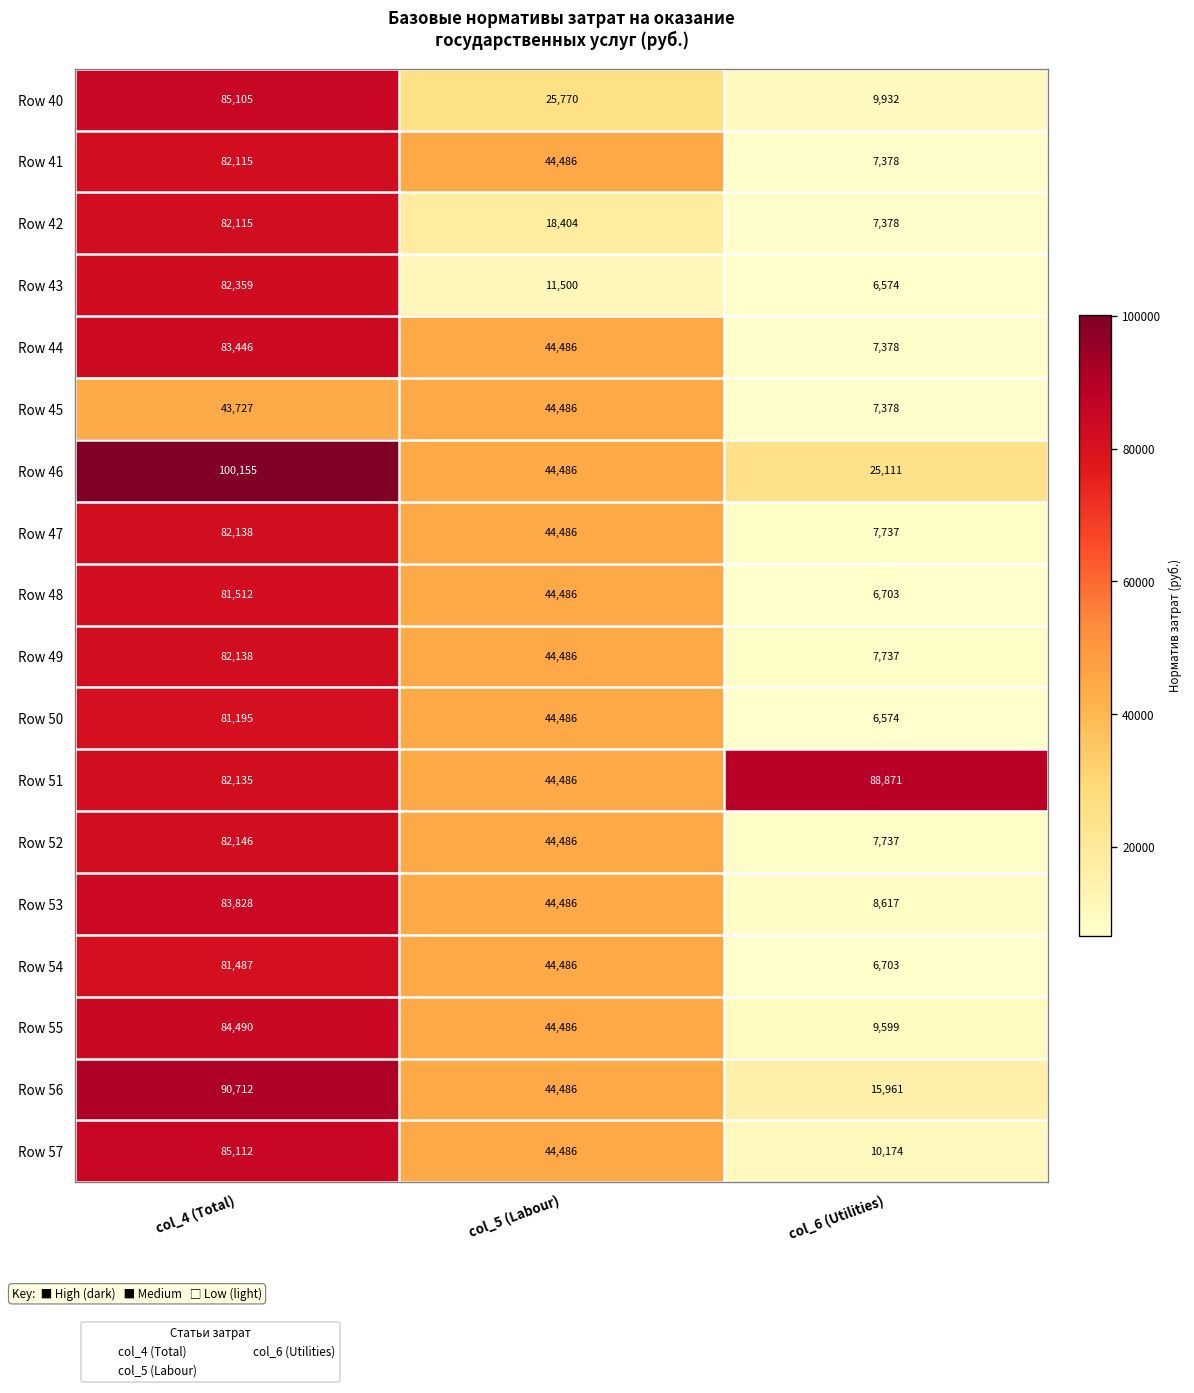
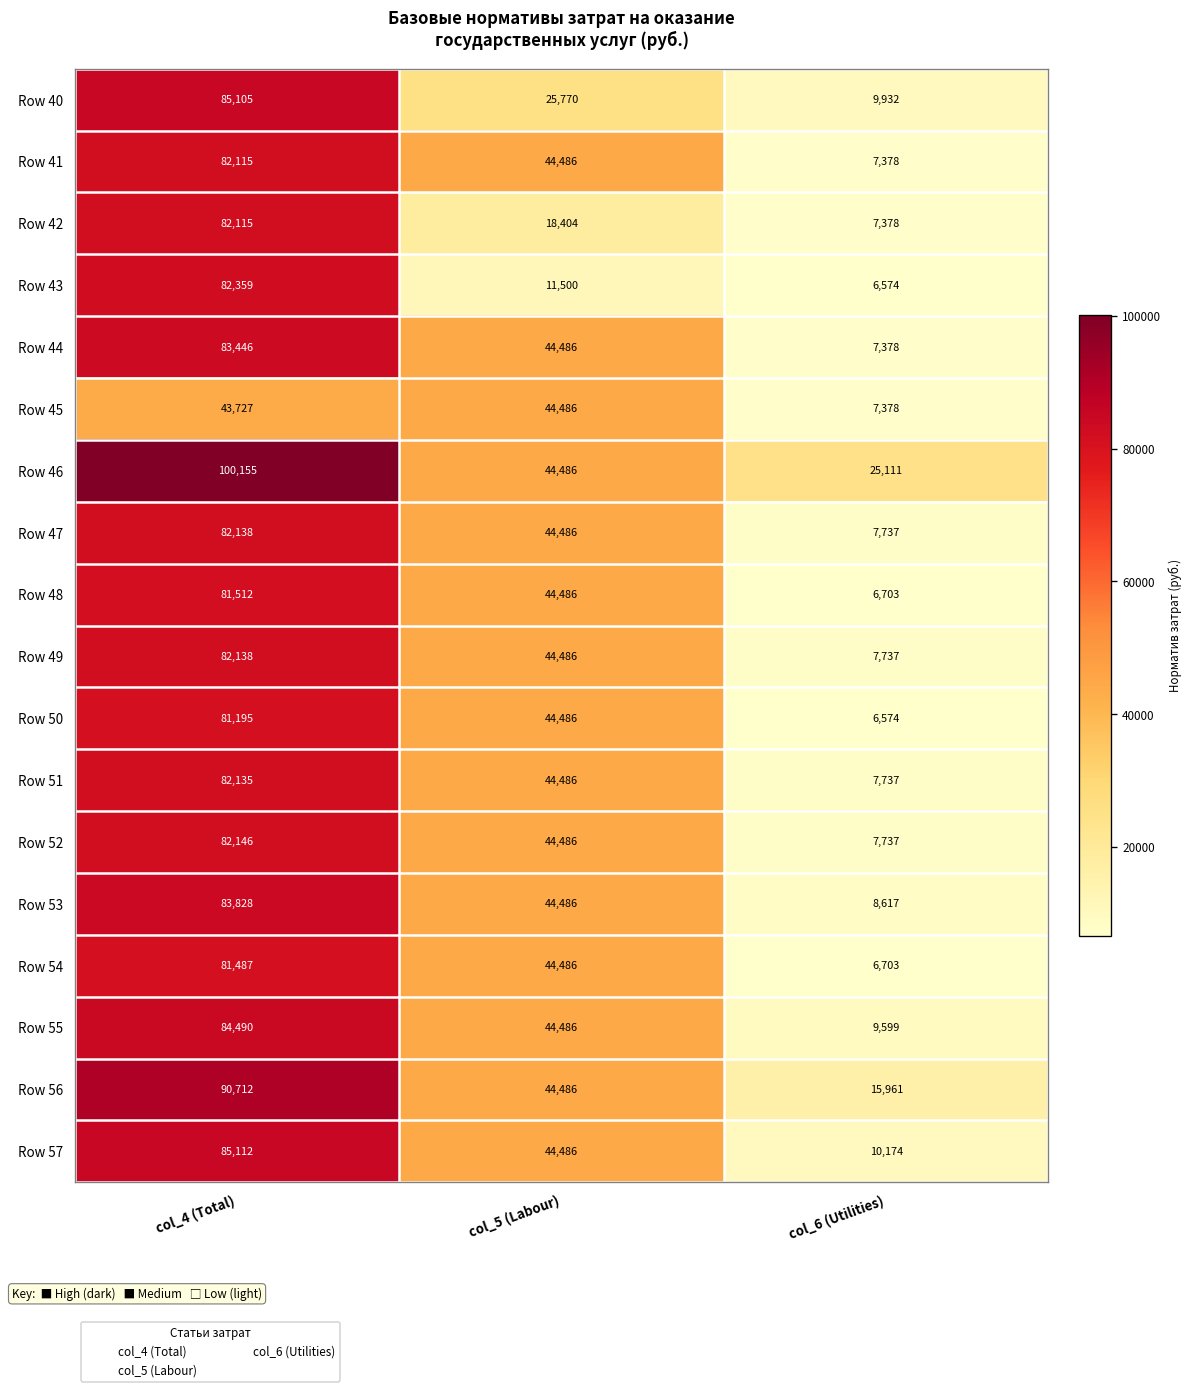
Row 51, col_6 (Utilities): 88,871 -> 7,737
